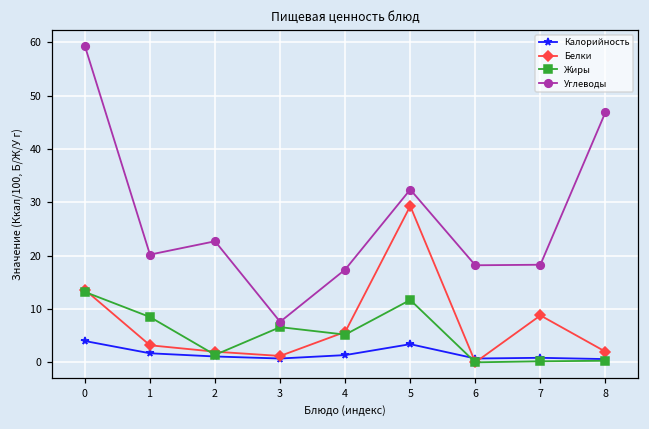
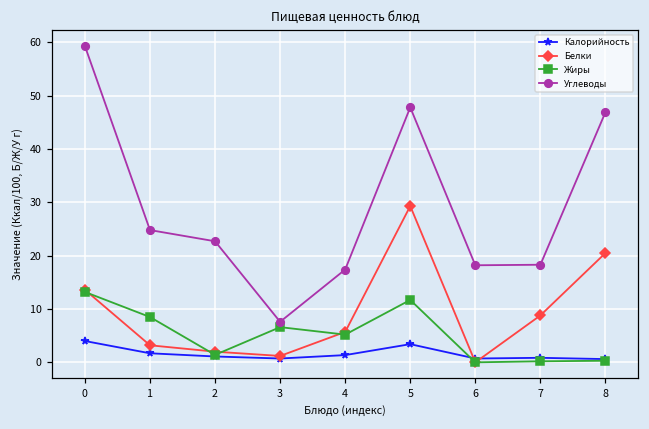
Углеводы, 1: 20 -> 25
Углеводы, 5: 32 -> 48
Белки, 8: 2 -> 21
